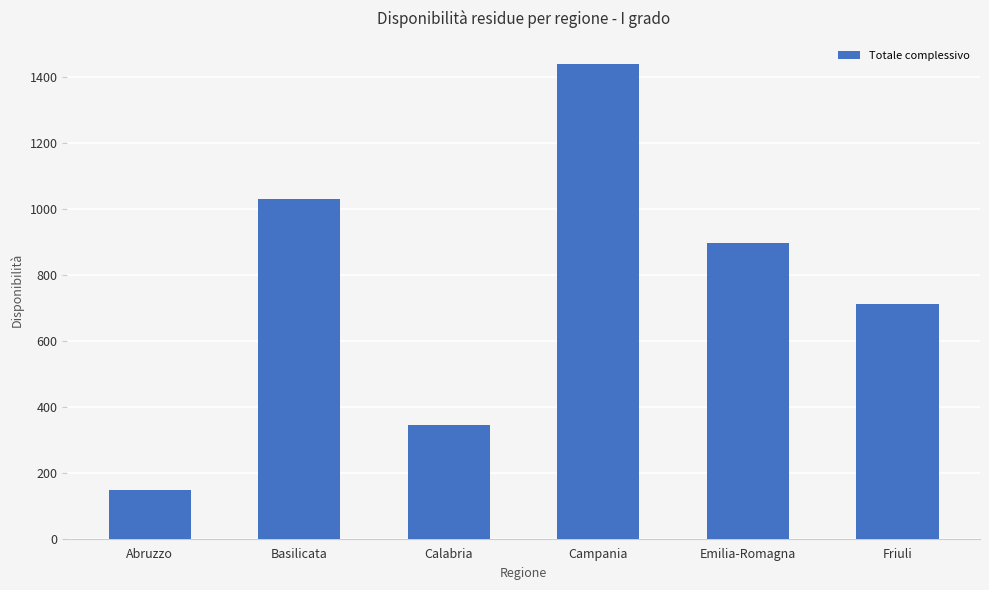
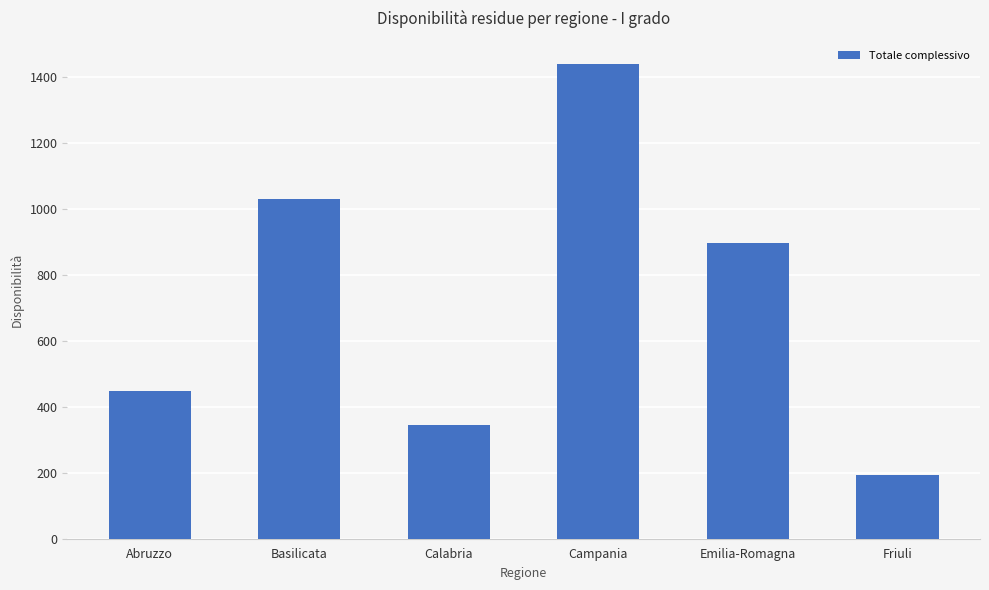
Abruzzo: 150 -> 450
Friuli: 710 -> 190
